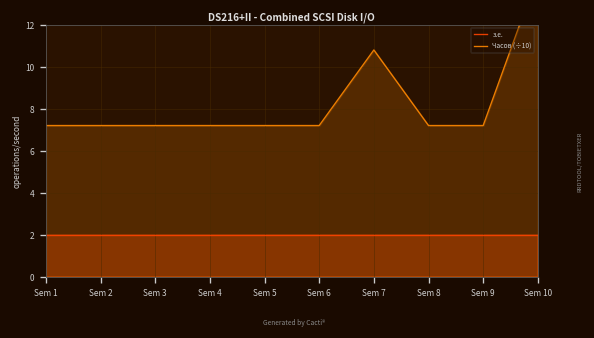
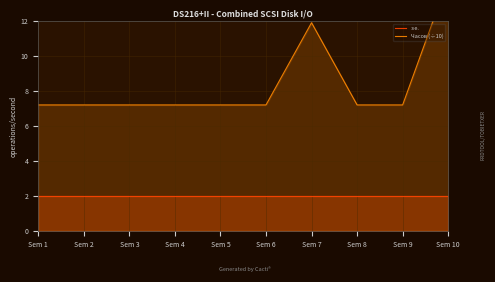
Часов (÷10), Sem 7: 10.8 -> 11.9
